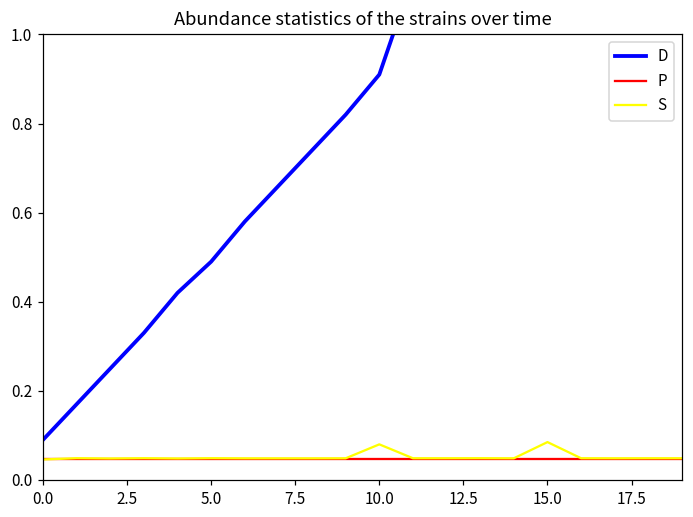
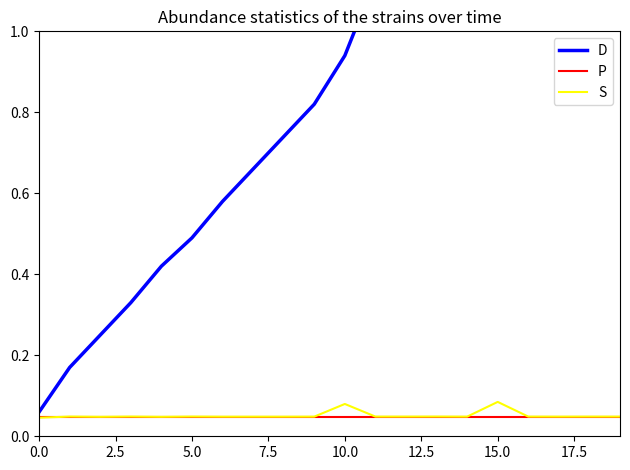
D, 0.0: 0.09 -> 0.06
D, 10.0: 0.91 -> 0.94
